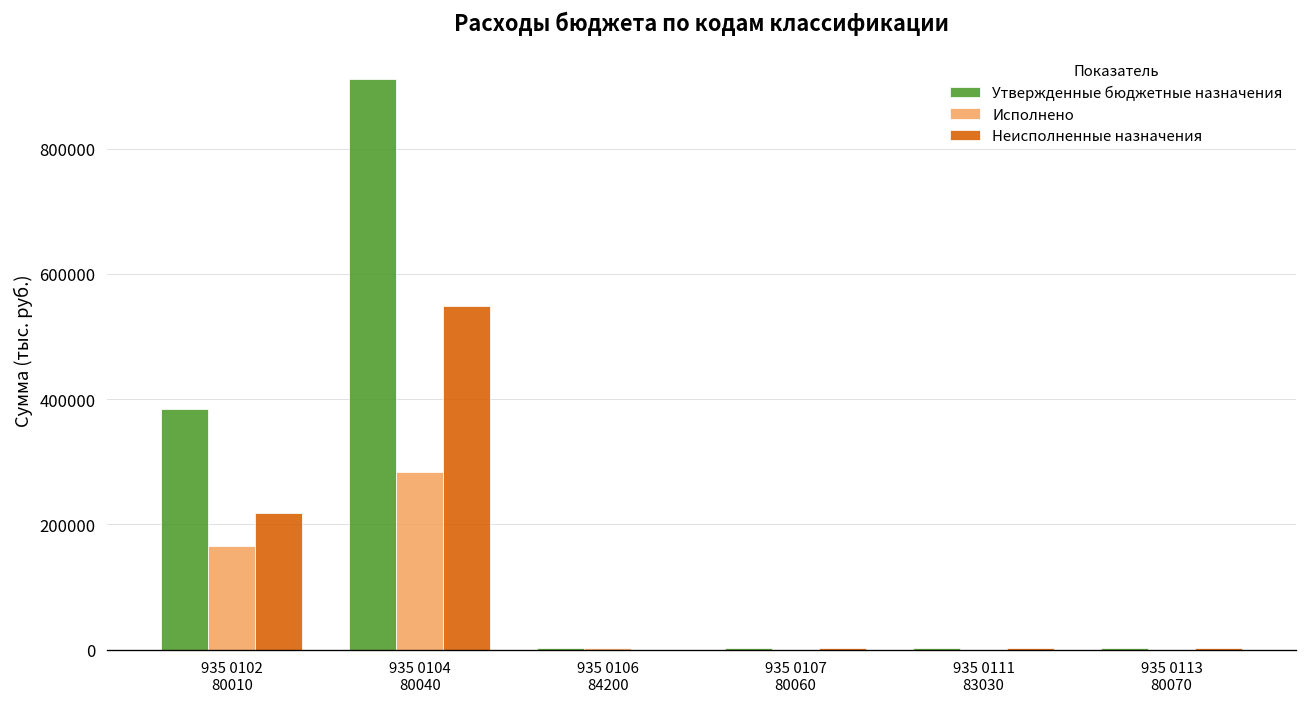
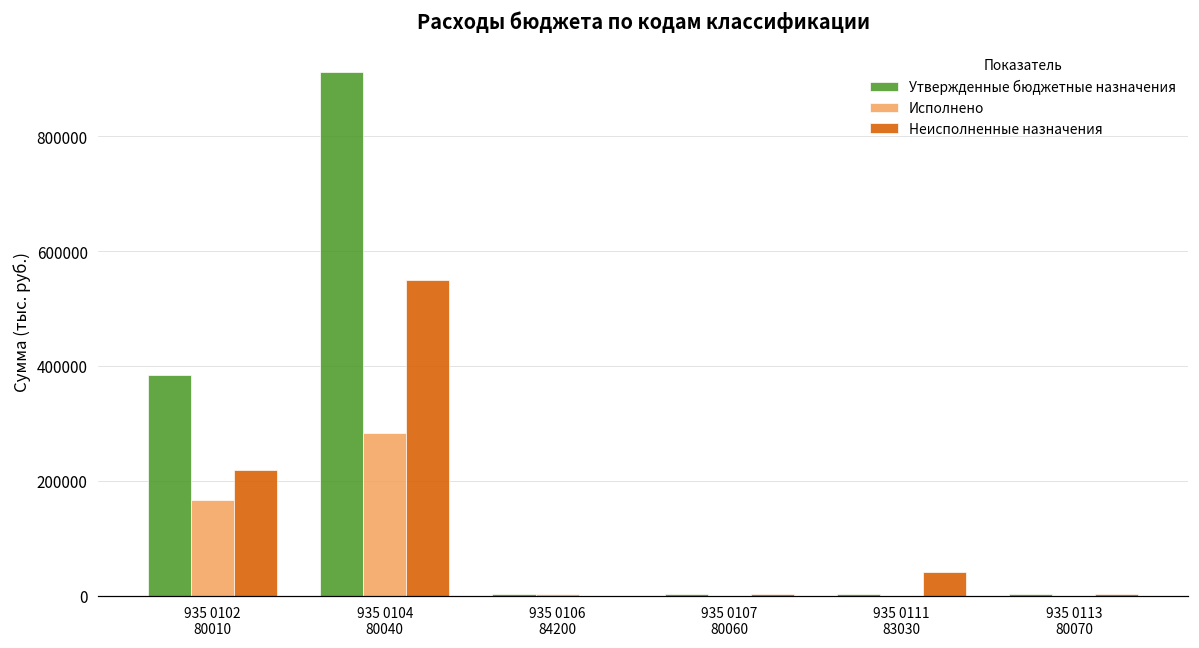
Неисполненные назначения, 935 0111 83030: 0 -> 40000
